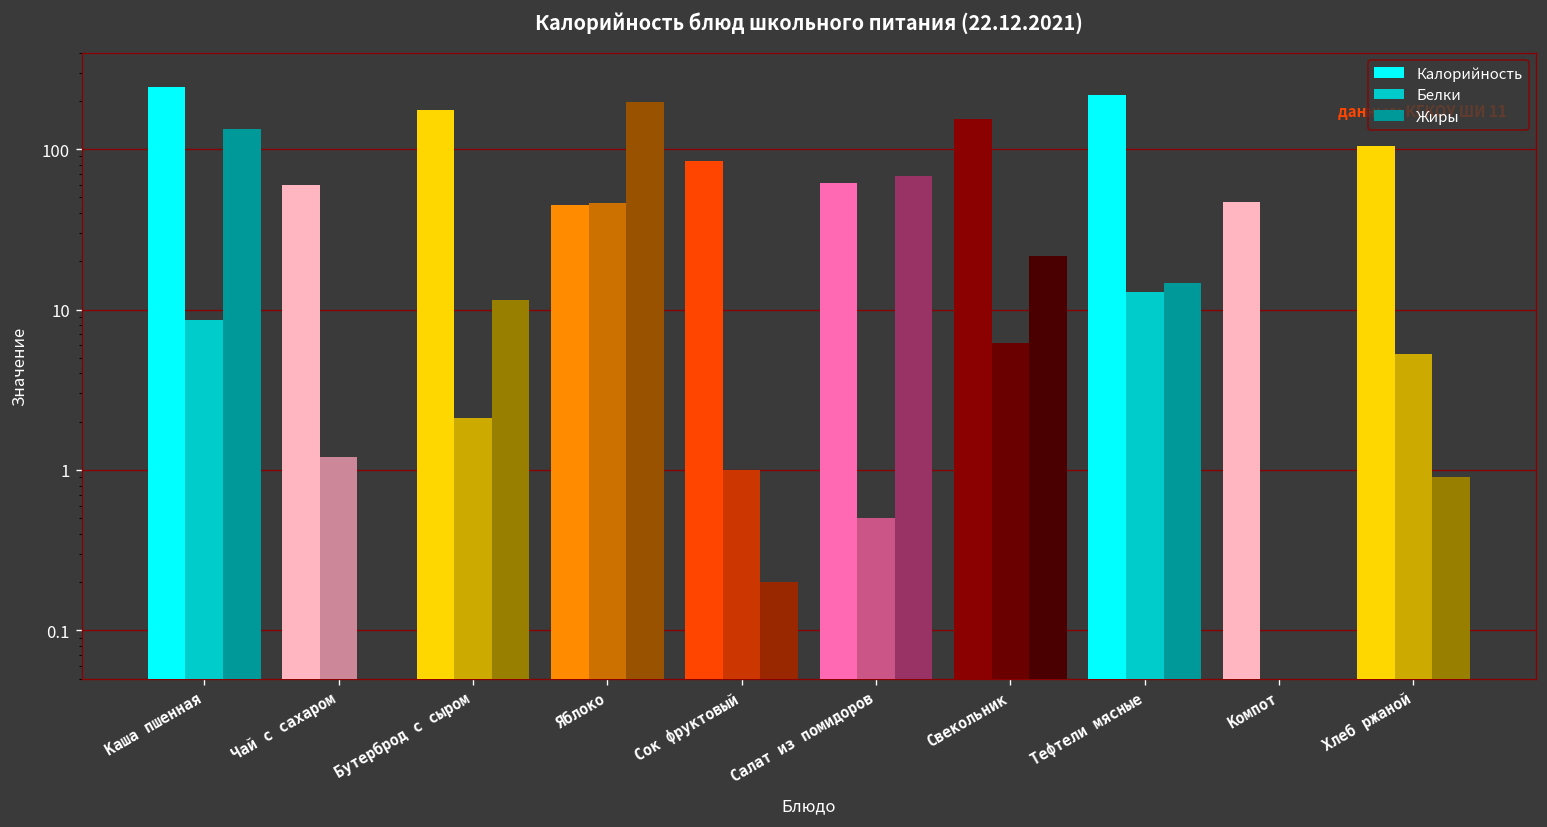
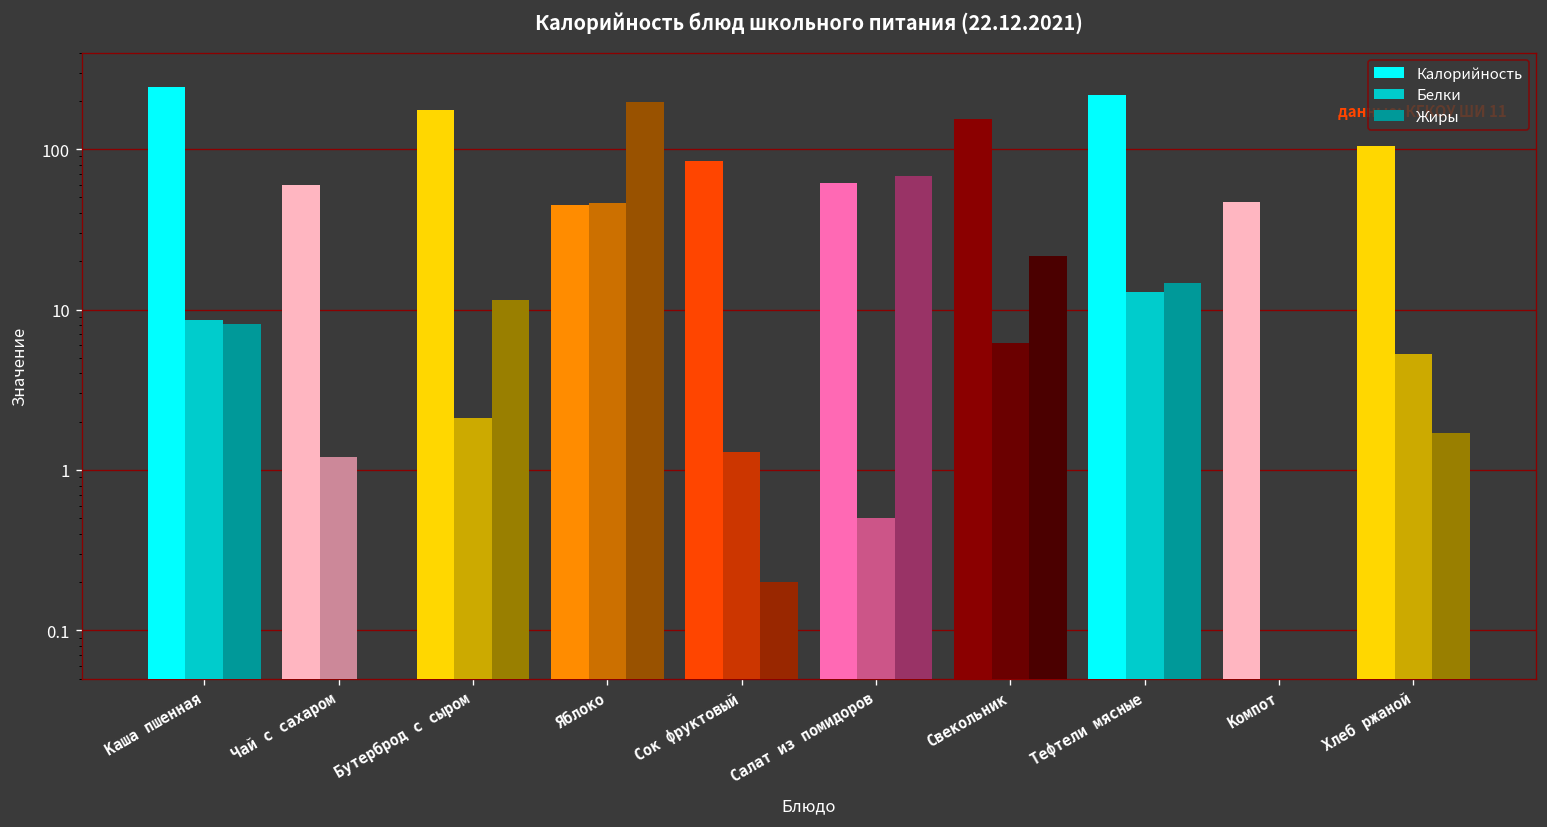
Жиры, Каша пшенная: 130 -> 8
Белки, Сок фруктовый: 1.0 -> 1.3
Жиры, Хлеб ржаной: 0.9 -> 1.7
